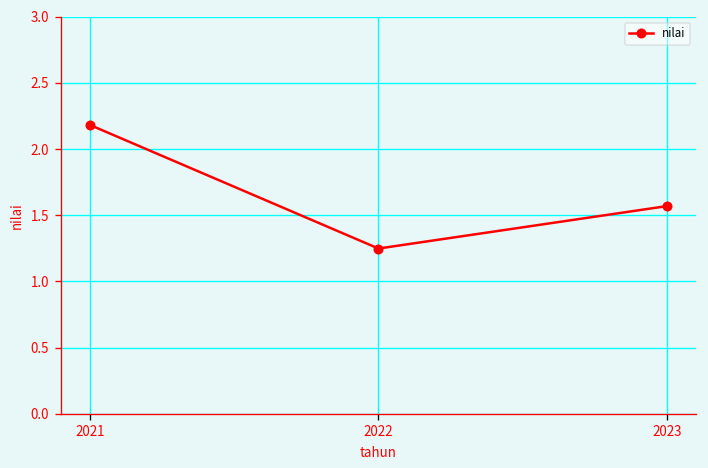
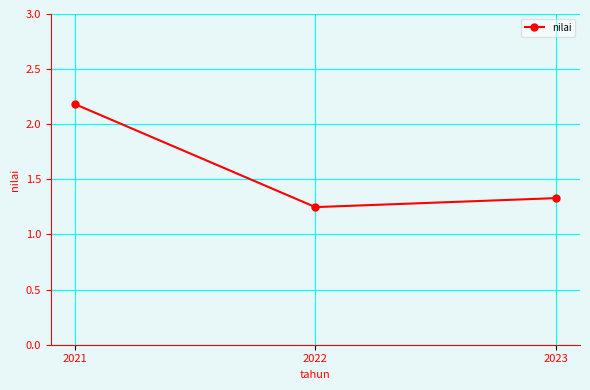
2023: 1.57 -> 1.33
